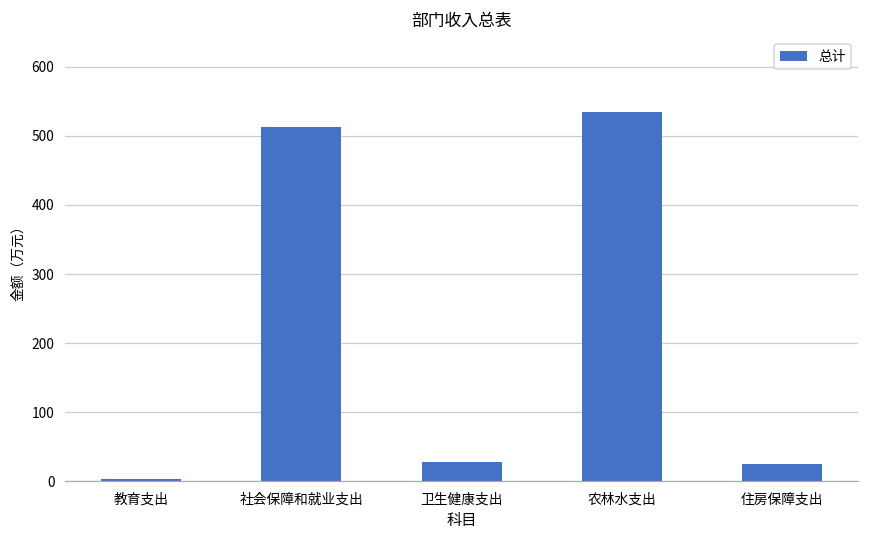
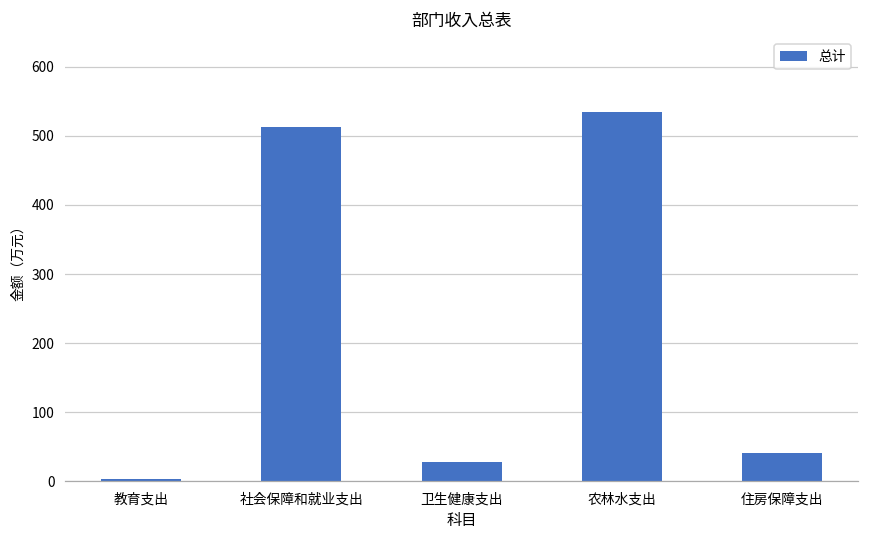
住房保障支出: 30 -> 40
